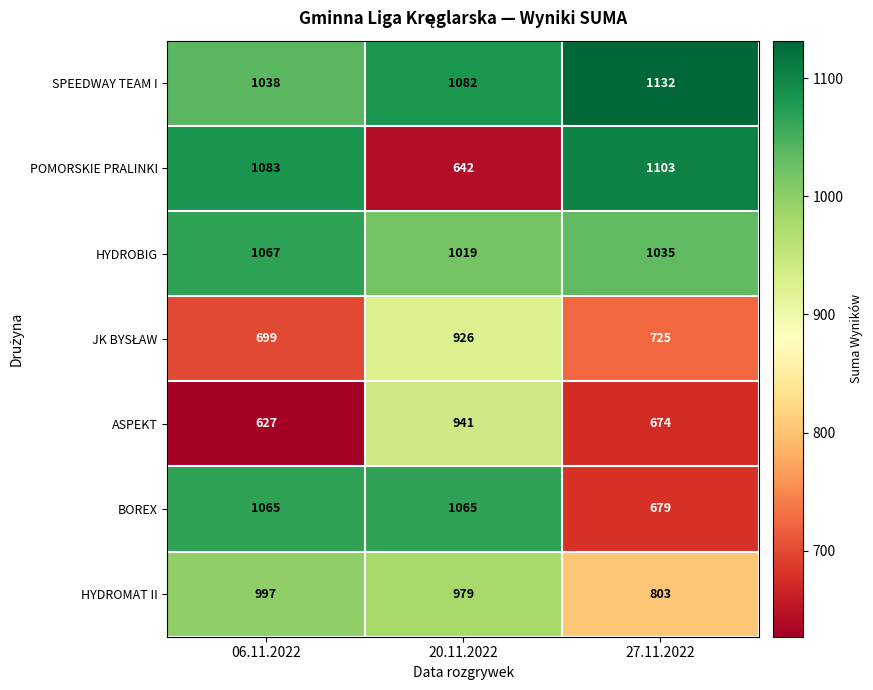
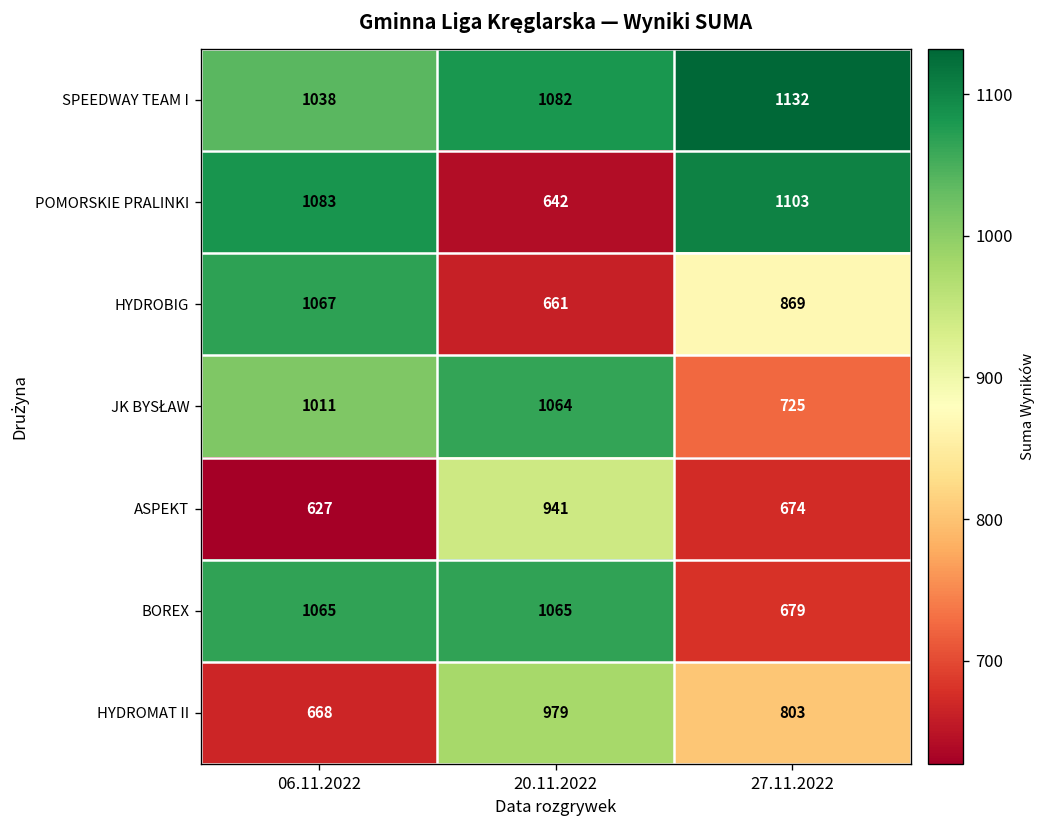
HYDROBIG, 20.11.2022: 1019 -> 661
HYDROBIG, 27.11.2022: 1035 -> 869
JK BYSŁAW, 06.11.2022: 699 -> 1011
JK BYSŁAW, 20.11.2022: 926 -> 1064
HYDROMAT II, 06.11.2022: 997 -> 668
